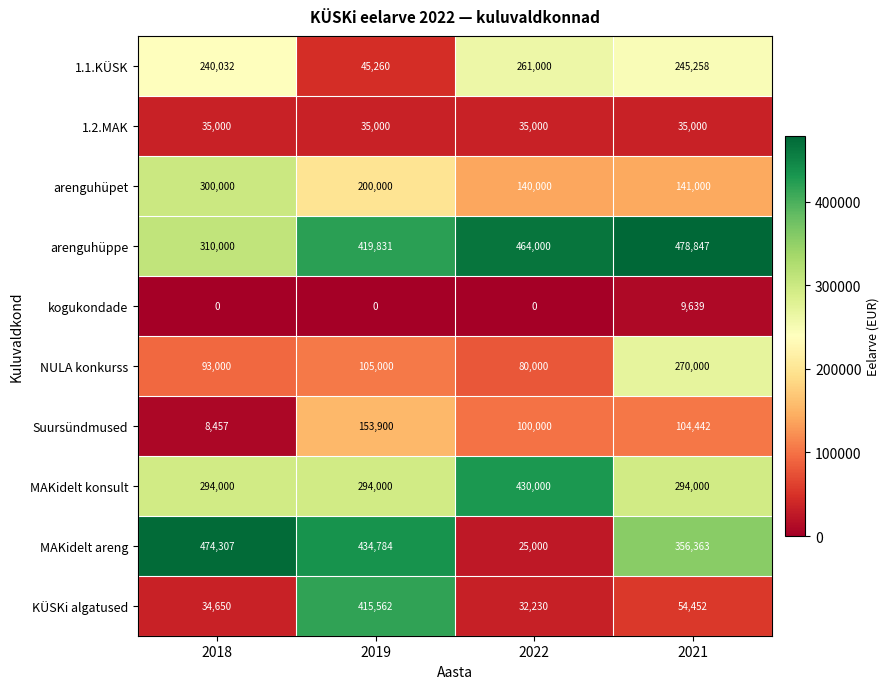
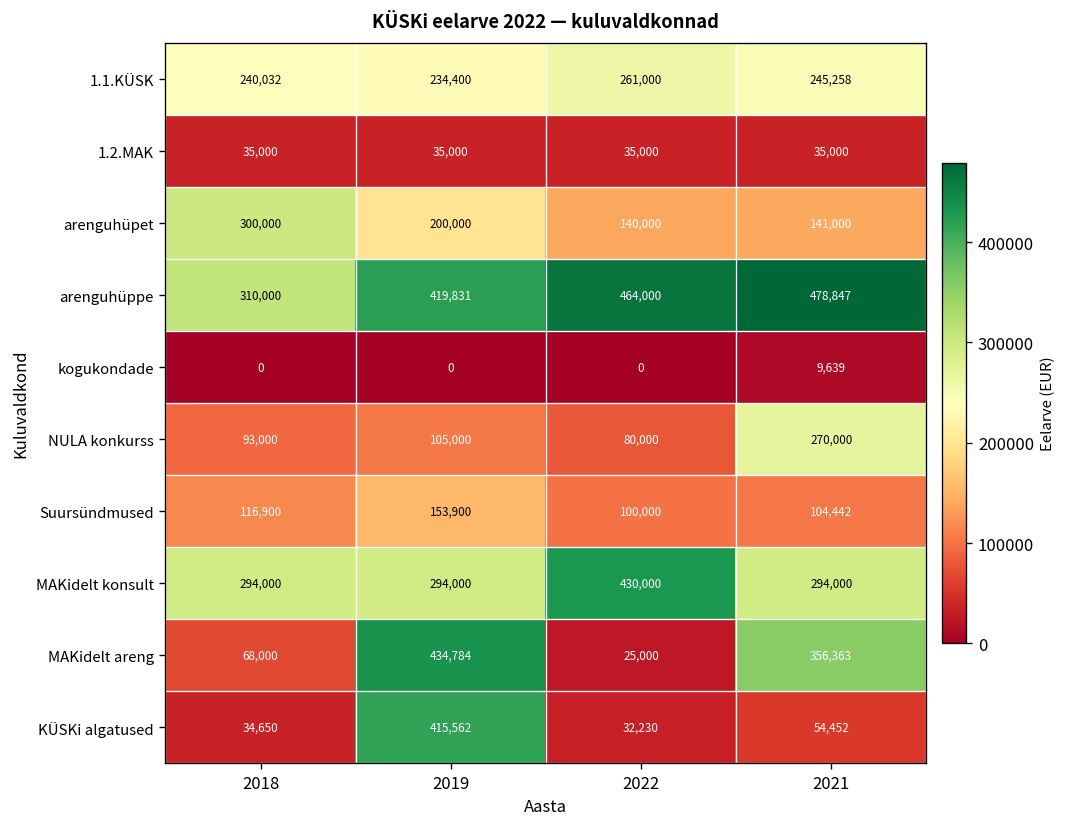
1.1.KÜSK, 2019: 45,260 -> 234,400
Suursündmused, 2018: 8,457 -> 116,900
MAKidelt areng, 2018: 474,307 -> 68,000
